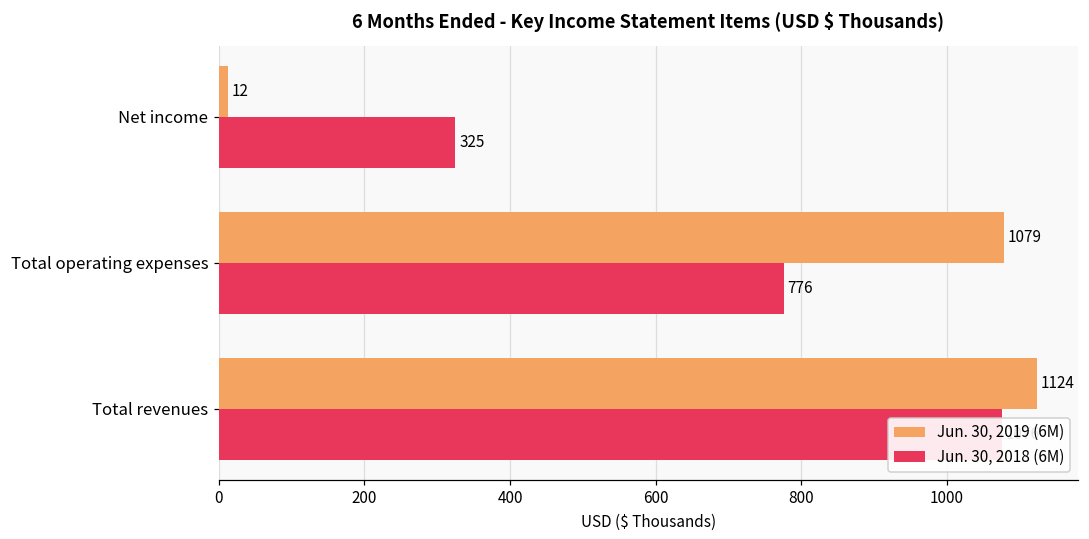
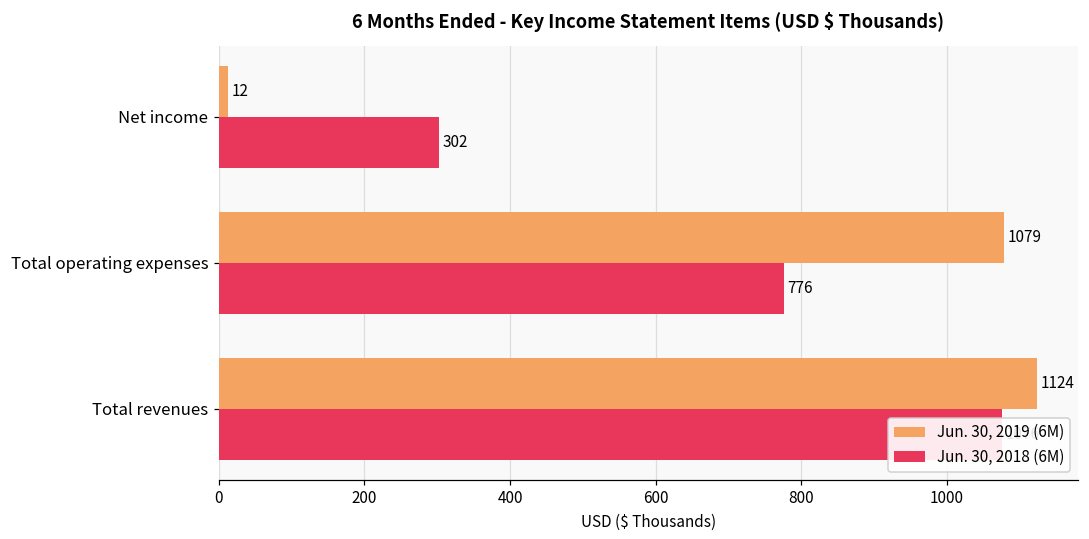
Jun. 30, 2018 (6M), Net income: 325 -> 302
